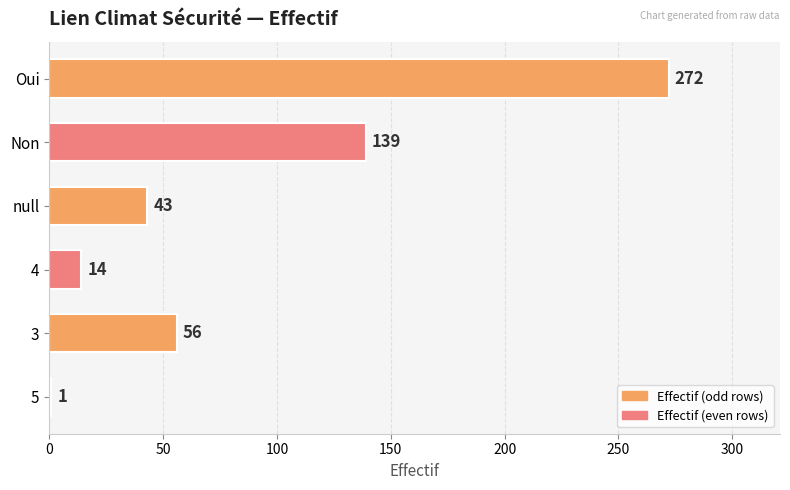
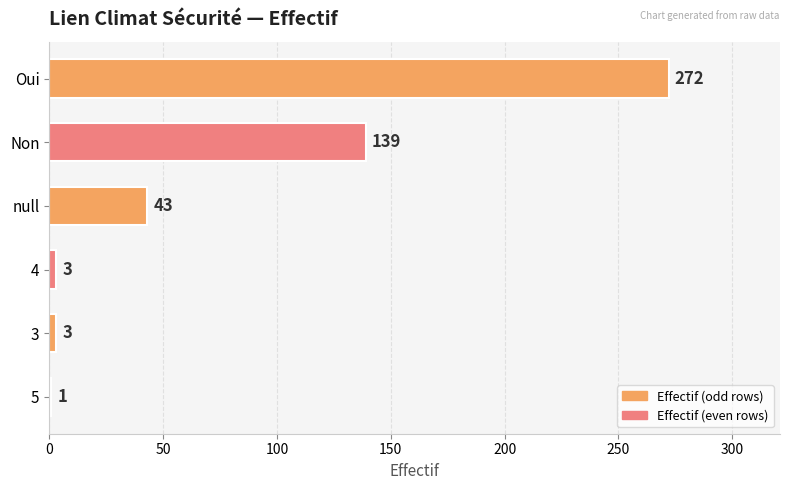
4: 14 -> 3
3: 56 -> 3
